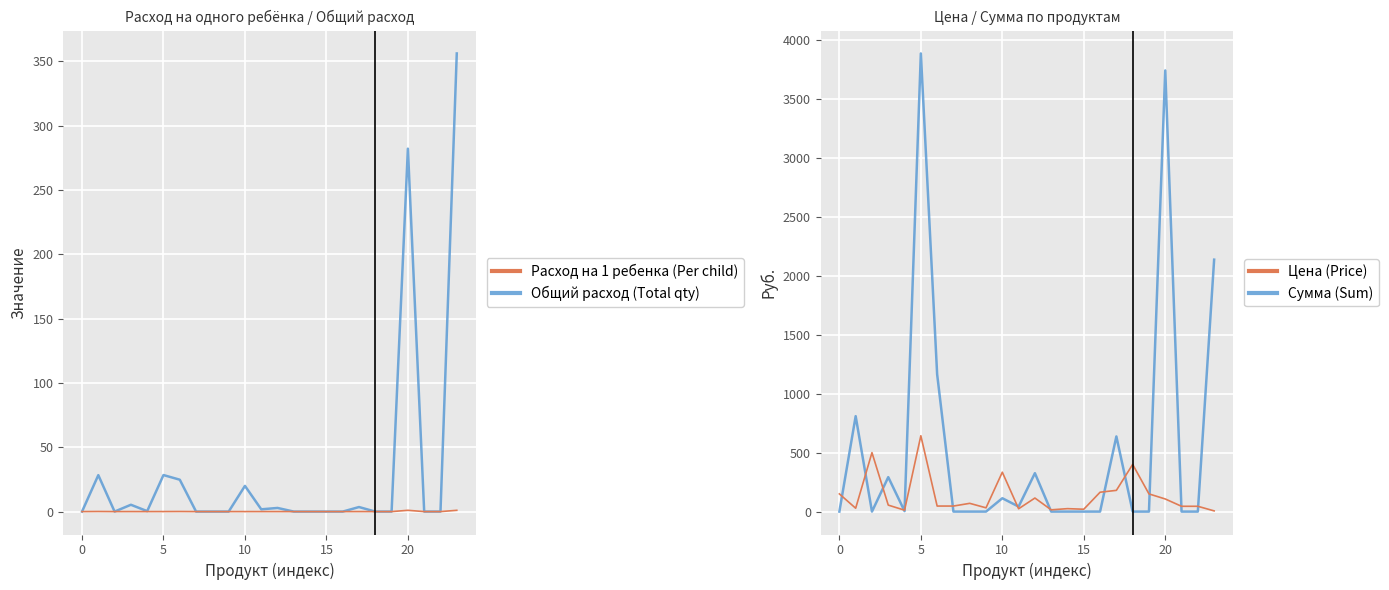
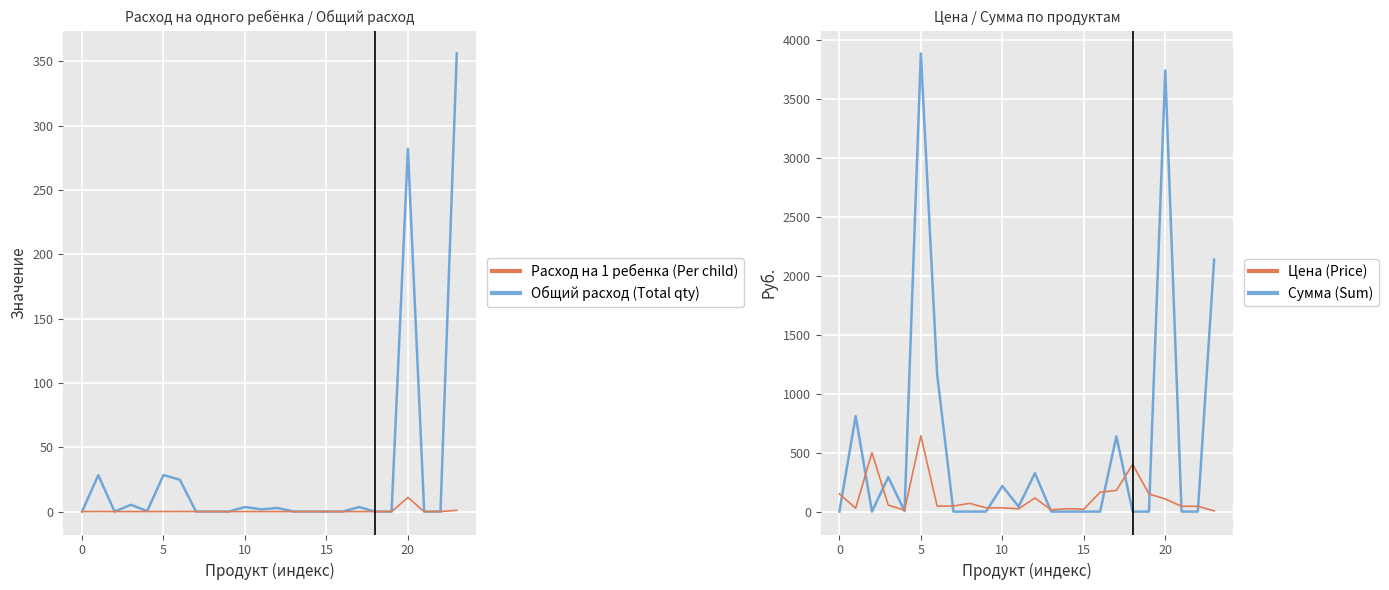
Расход на одного ребёнка / Общий расход, Общий расход (Total qty), 10: 20 -> 4
Расход на одного ребёнка / Общий расход, Расход на 1 ребенка (Per child), 20: 1 -> 11
Цена / Сумма по продуктам, Цена (Price), 10: 330 -> 30
Цена / Сумма по продуктам, Сумма (Sum), 10: 110 -> 220
